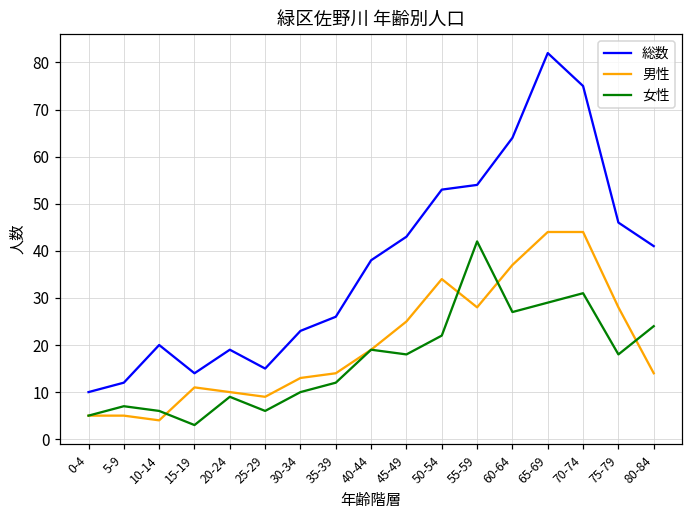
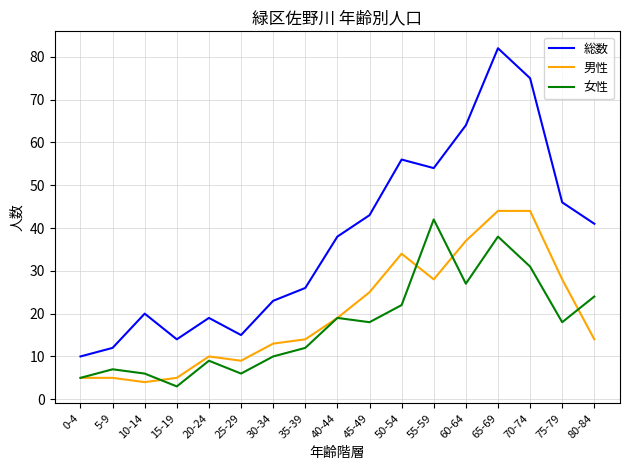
男性, 15-19: 11 -> 5
総数, 50-54: 53 -> 56
女性, 65-69: 29 -> 38
